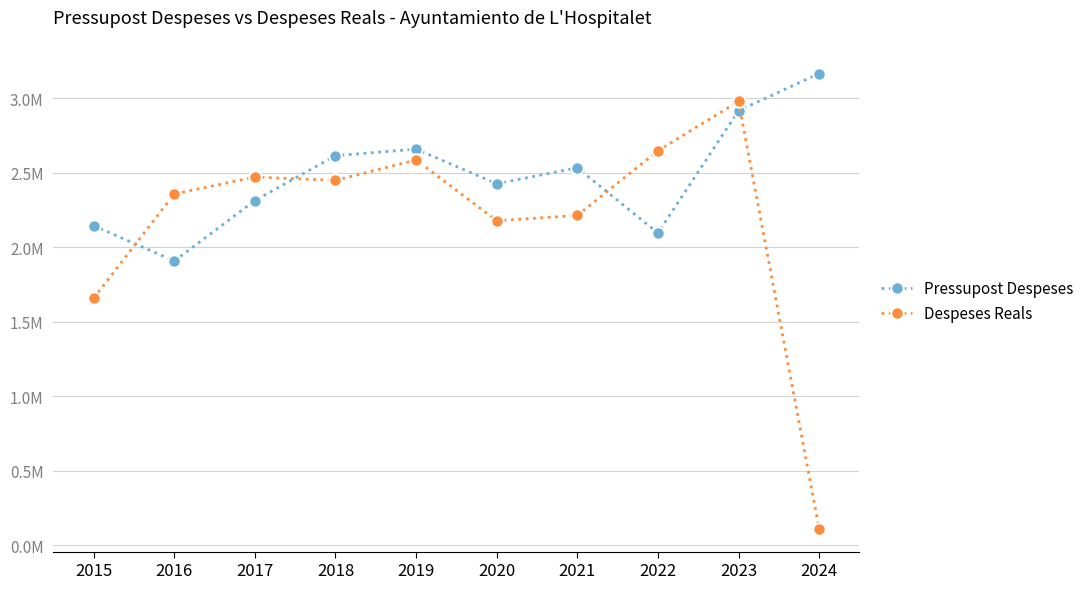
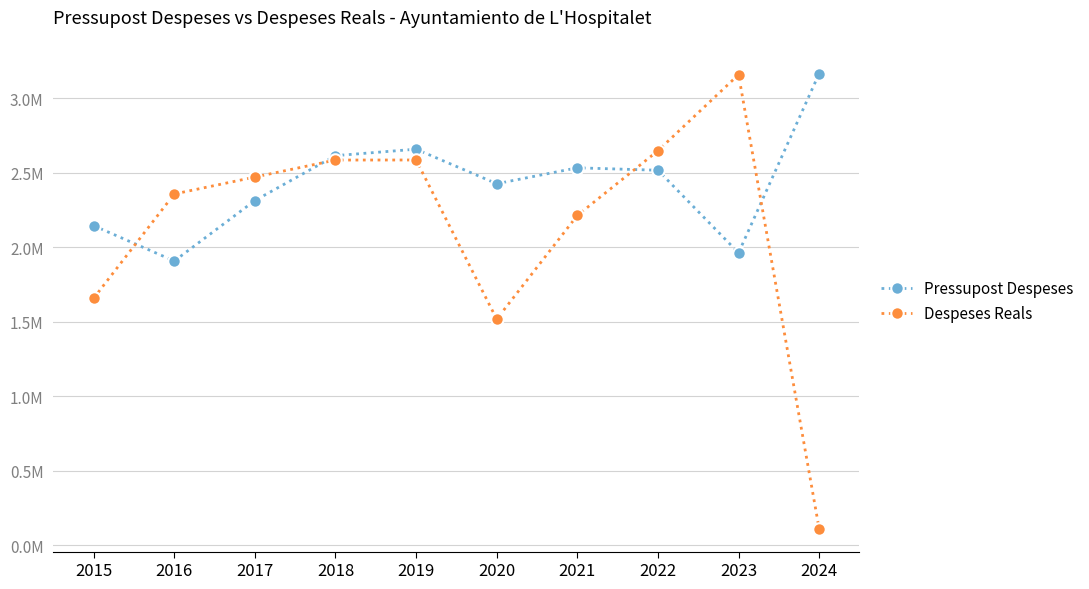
Despeses Reals, 2018: 2450000 -> 2590000
Despeses Reals, 2020: 2180000 -> 1520000
Pressupost Despeses, 2022: 2100000 -> 2520000
Pressupost Despeses, 2023: 2920000 -> 1960000
Despeses Reals, 2023: 2980000 -> 3160000
